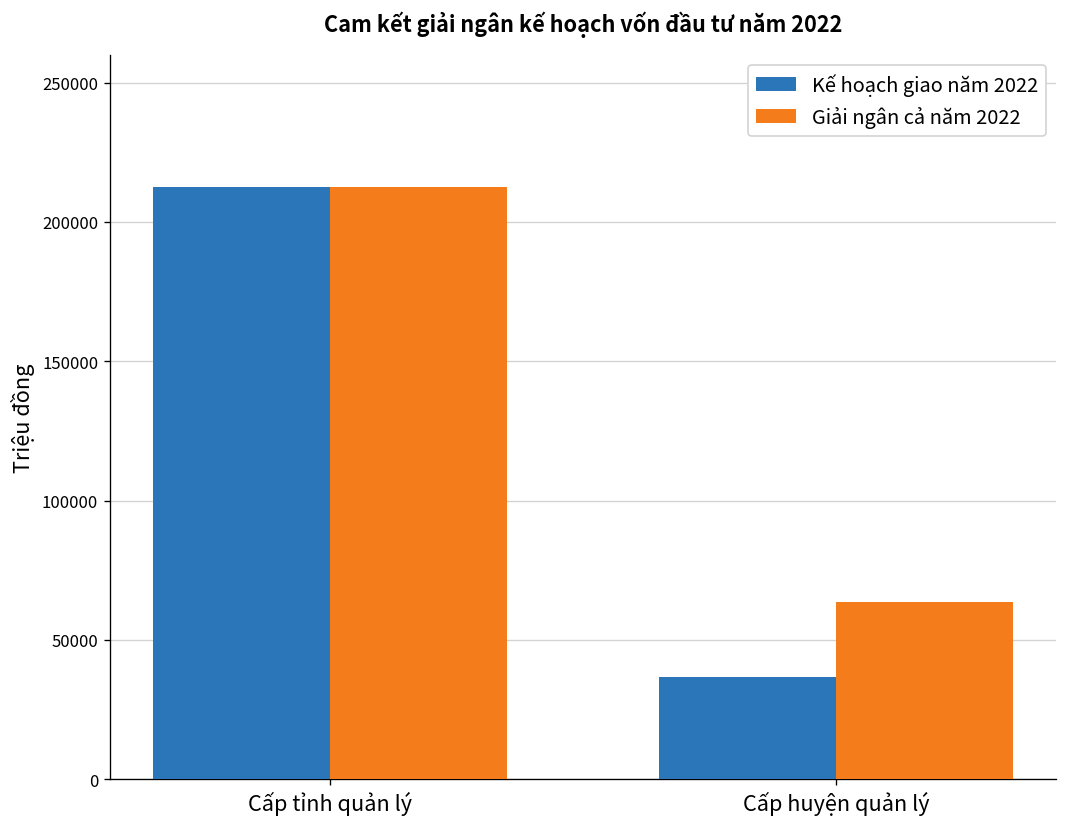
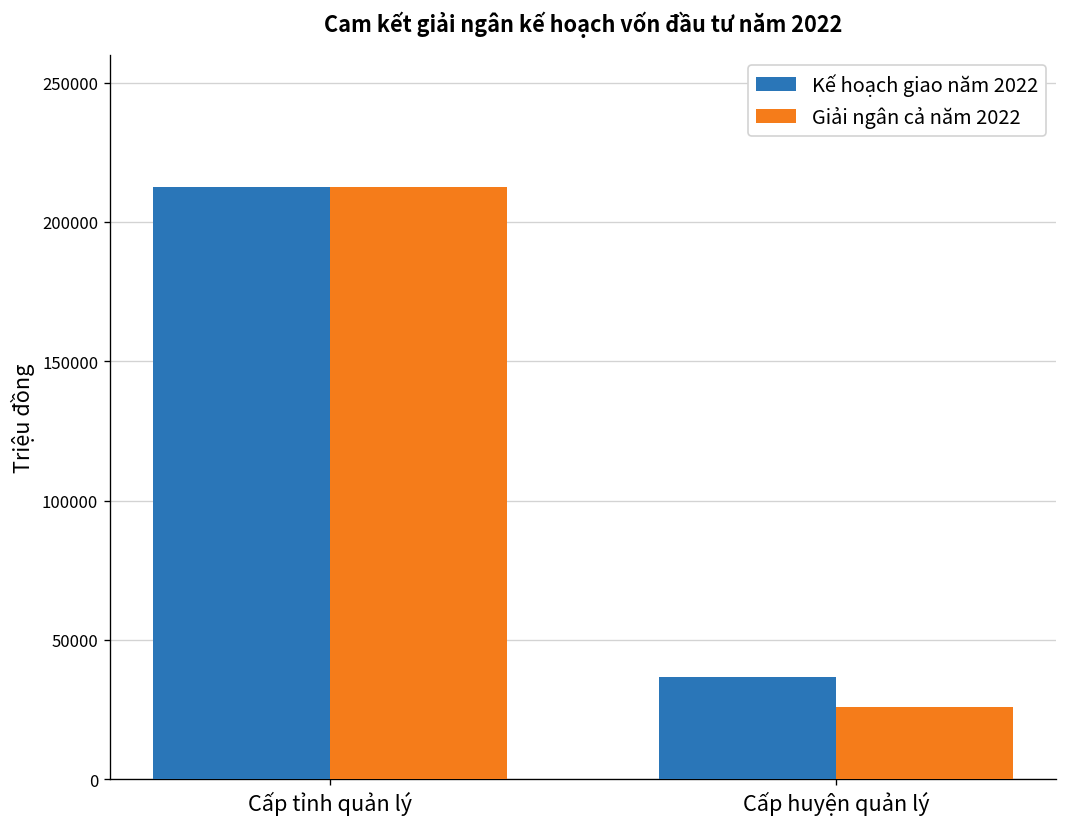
Giải ngân cả năm 2022, Cấp huyện quản lý: 64000 -> 26000
